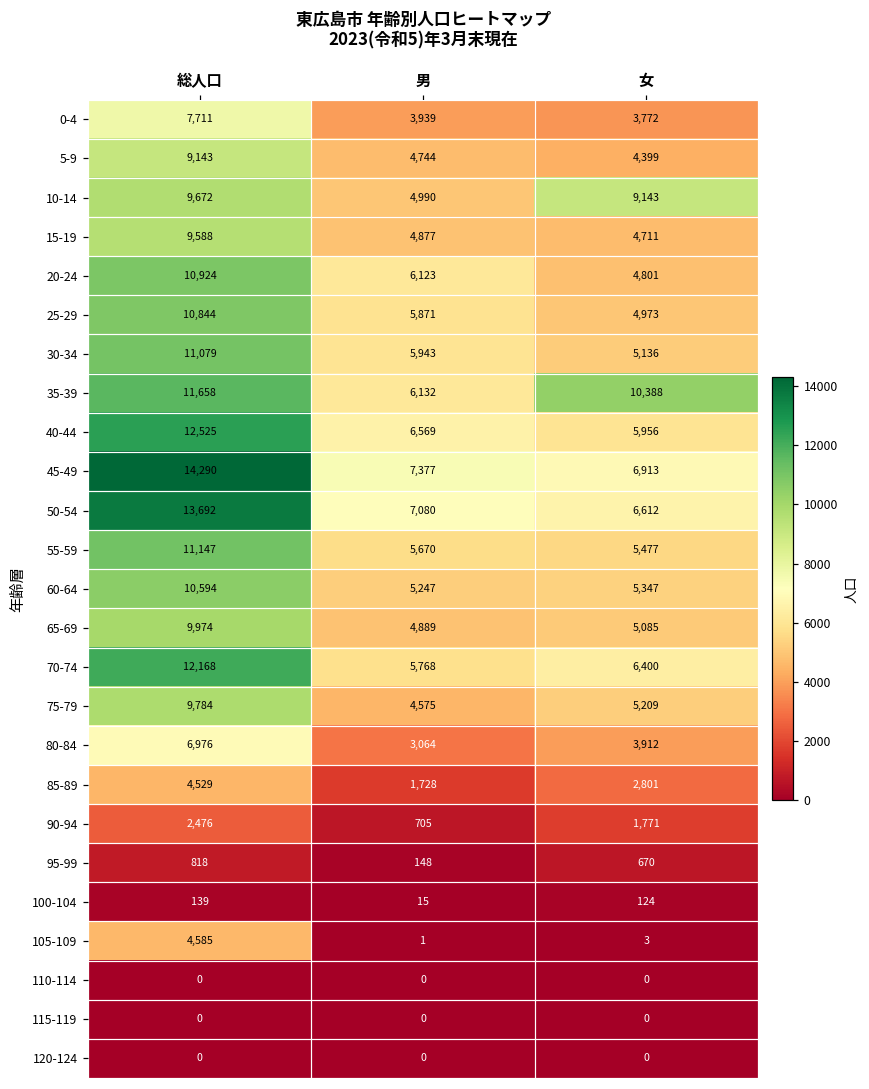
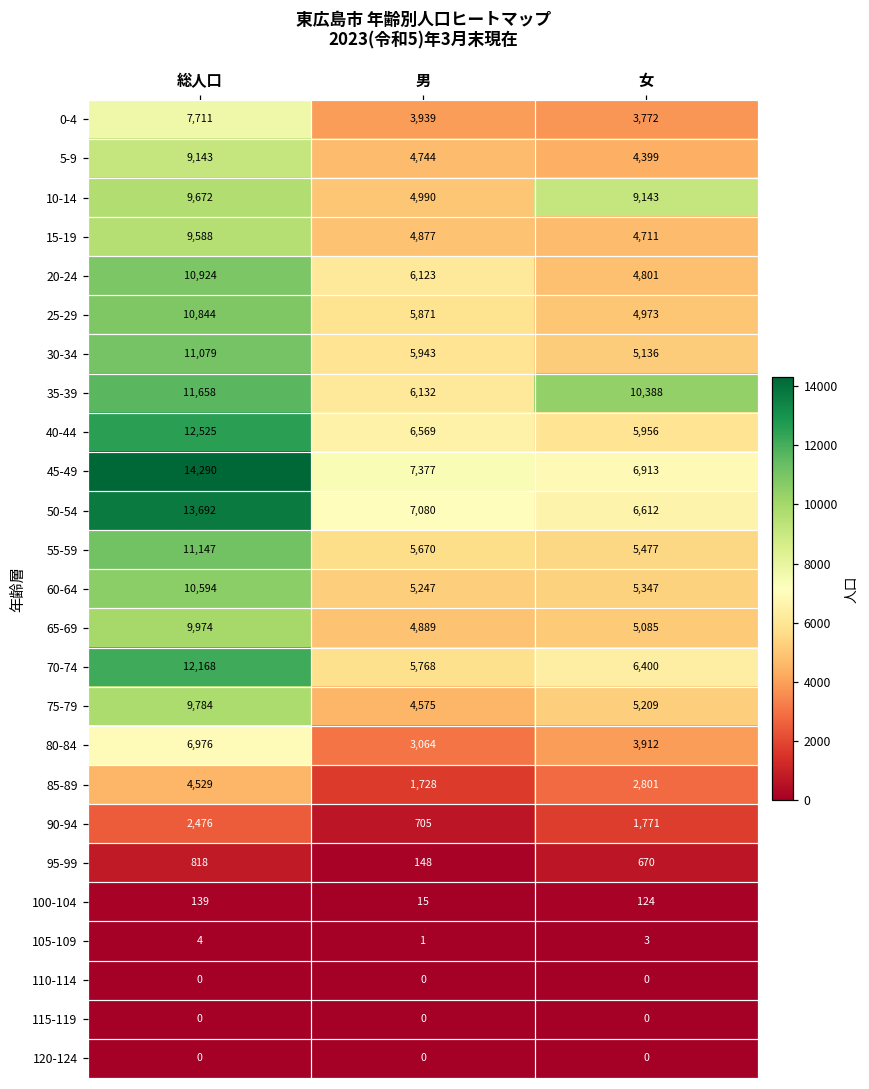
105-109, 総人口: 4,585 -> 4
